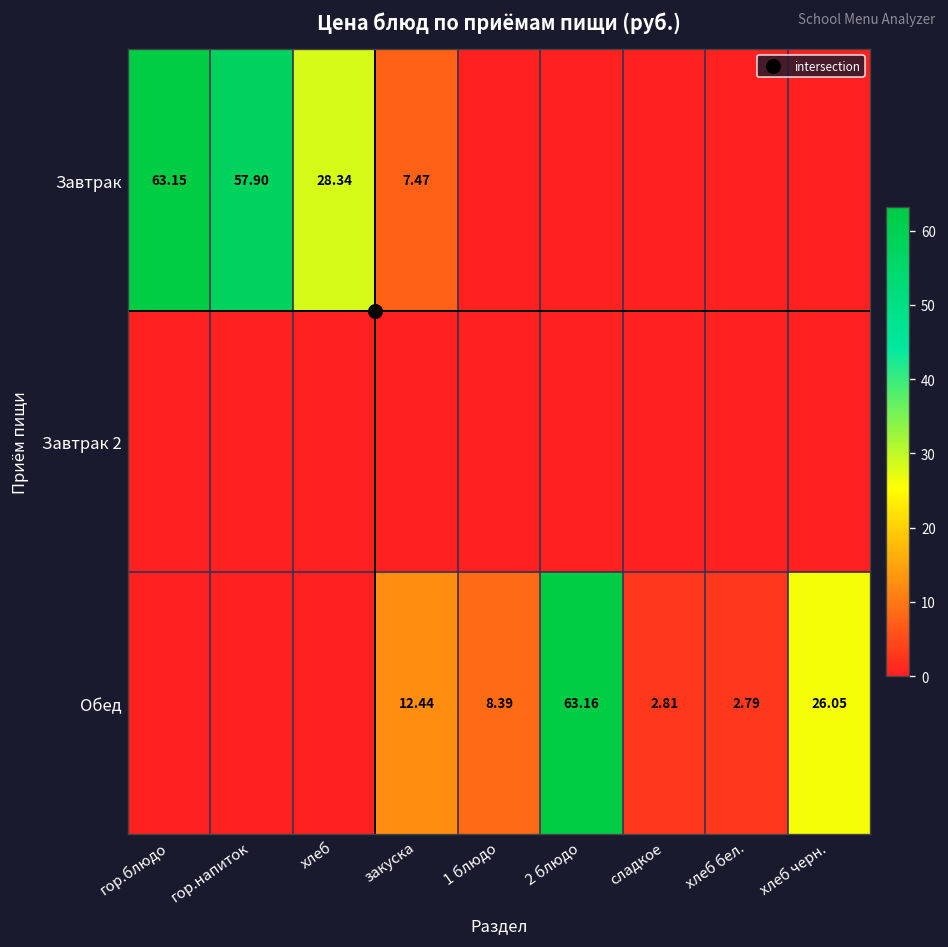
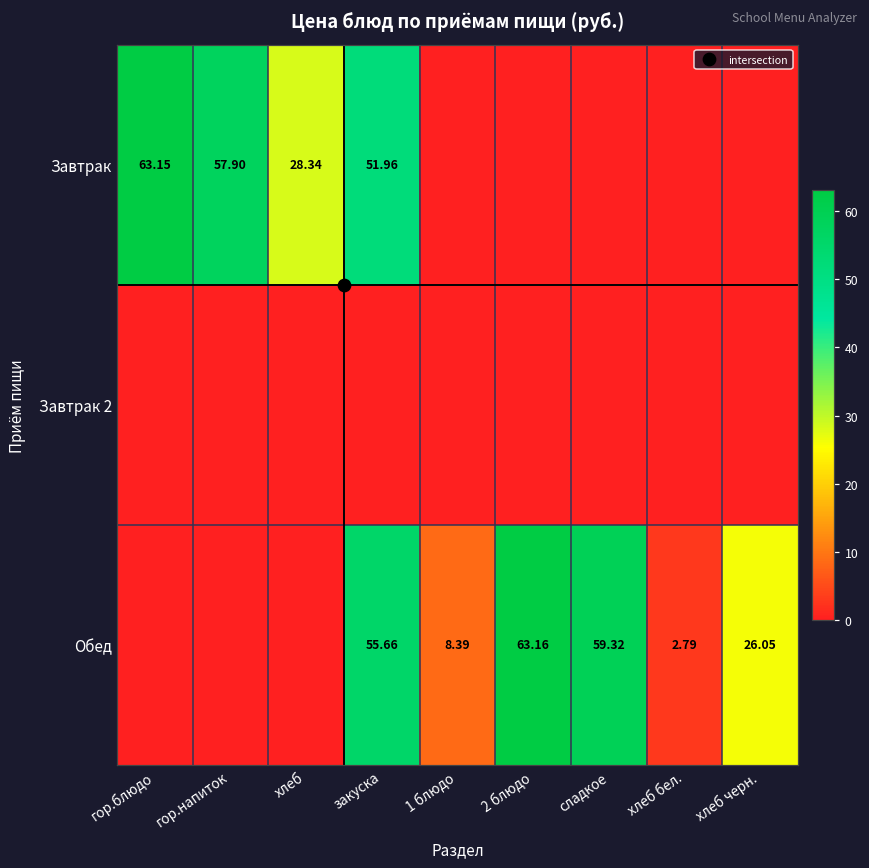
Завтрак, закуска: 7.47 -> 51.96
Обед, закуска: 12.44 -> 55.66
Обед, сладкое: 2.81 -> 59.32
